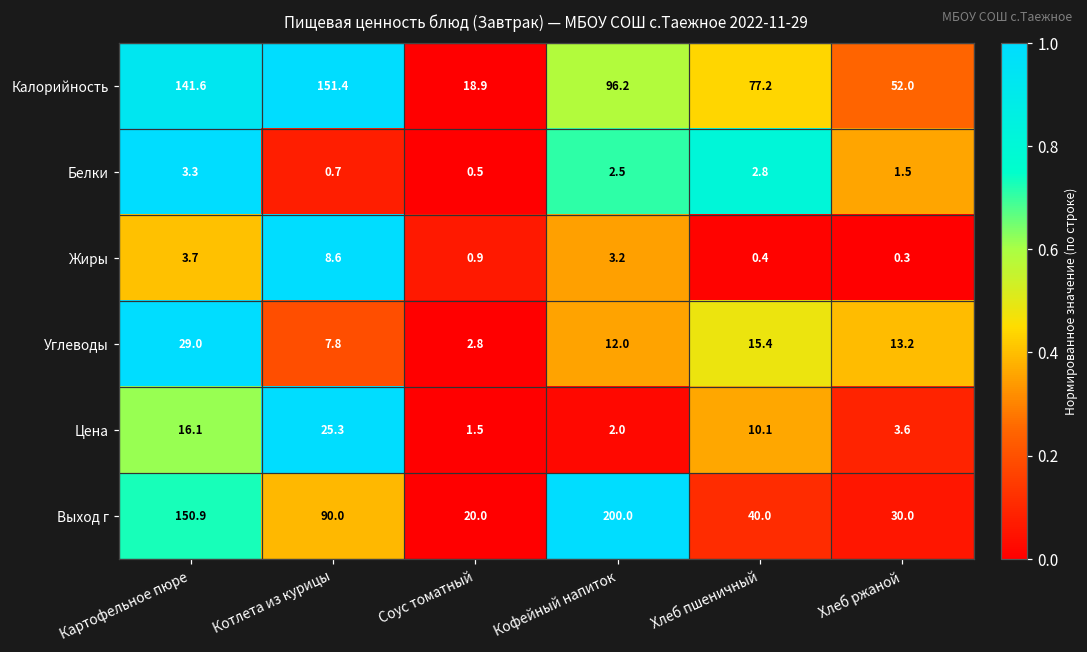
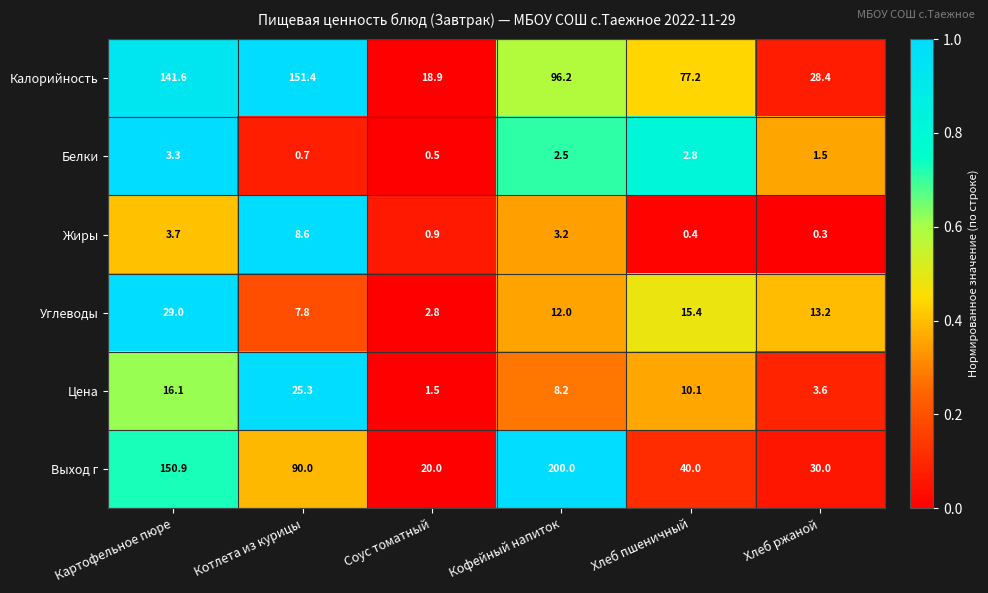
Калорийность, Хлеб ржаной: 52.0 -> 28.4
Цена, Кофейный напиток: 2.0 -> 8.2
